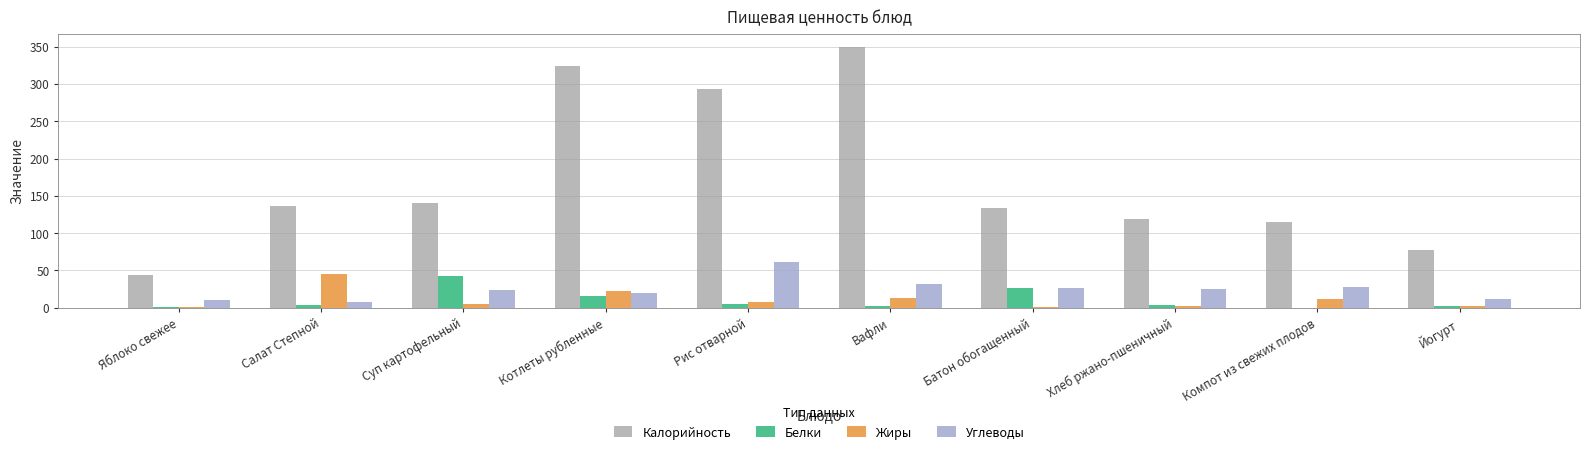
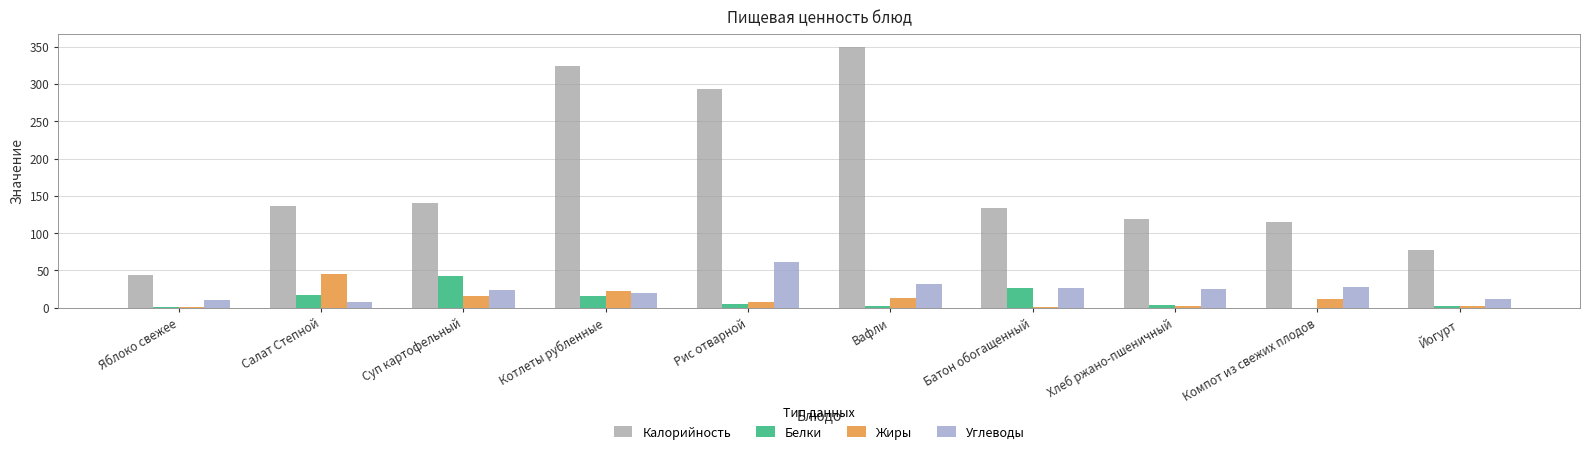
Белки, Салат Степной: 0 -> 20
Жиры, Суп картофельный: 0 -> 20
